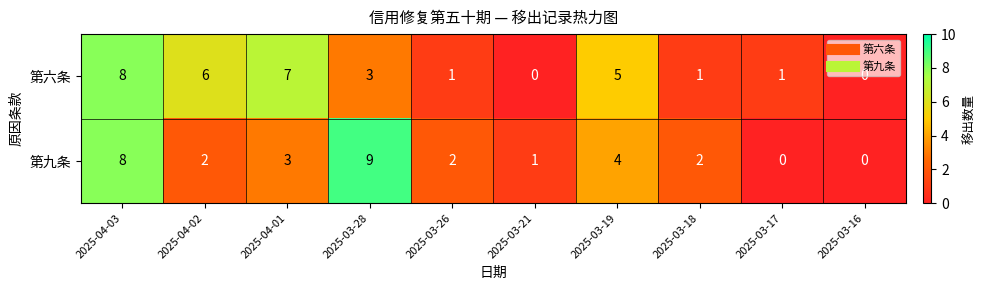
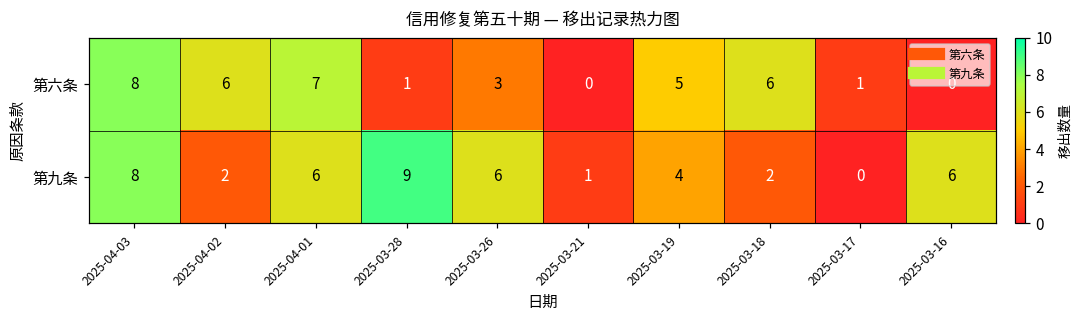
第六条, 2025-03-28: 3 -> 1
第六条, 2025-03-26: 1 -> 3
第六条, 2025-03-18: 1 -> 6
第九条, 2025-04-01: 3 -> 6
第九条, 2025-03-26: 2 -> 6
第九条, 2025-03-16: 0 -> 6
